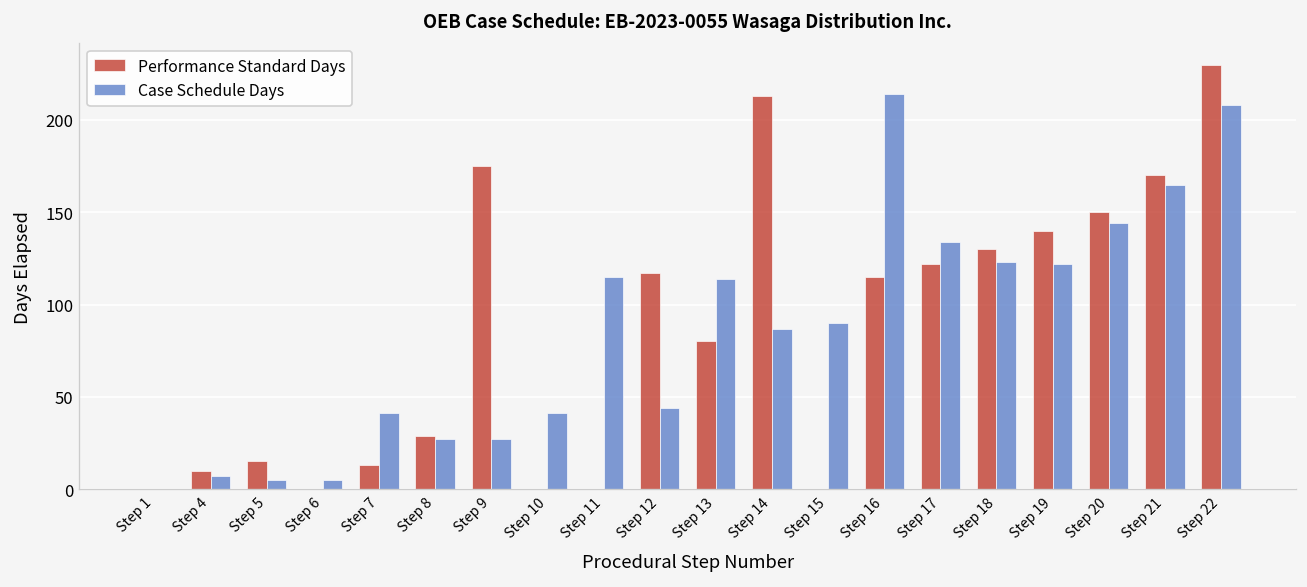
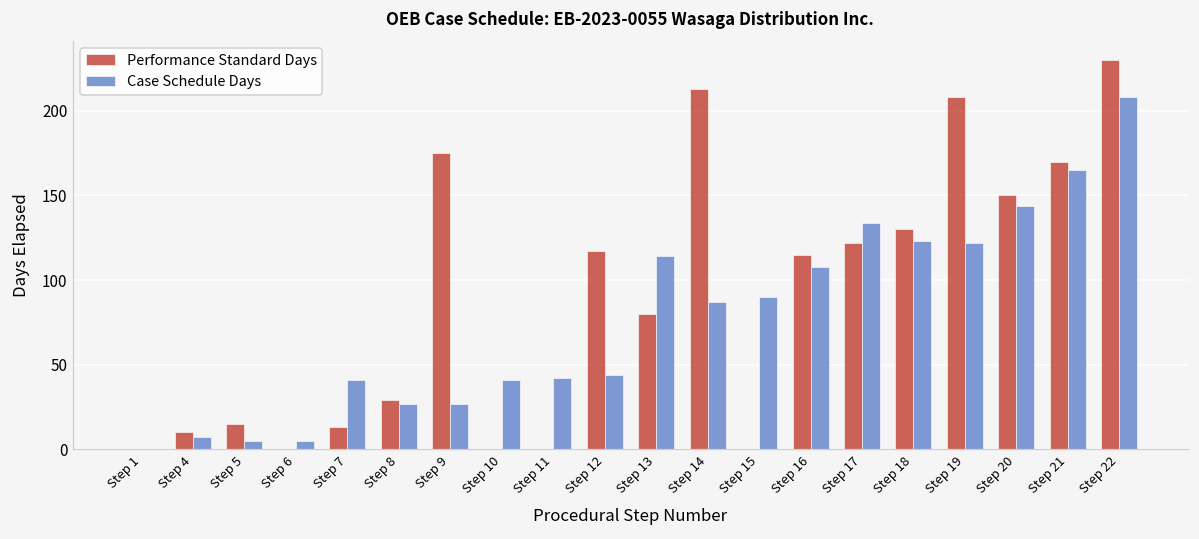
Case Schedule Days, Step 11: 115 -> 42
Case Schedule Days, Step 16: 214 -> 108
Performance Standard Days, Step 19: 140 -> 208
